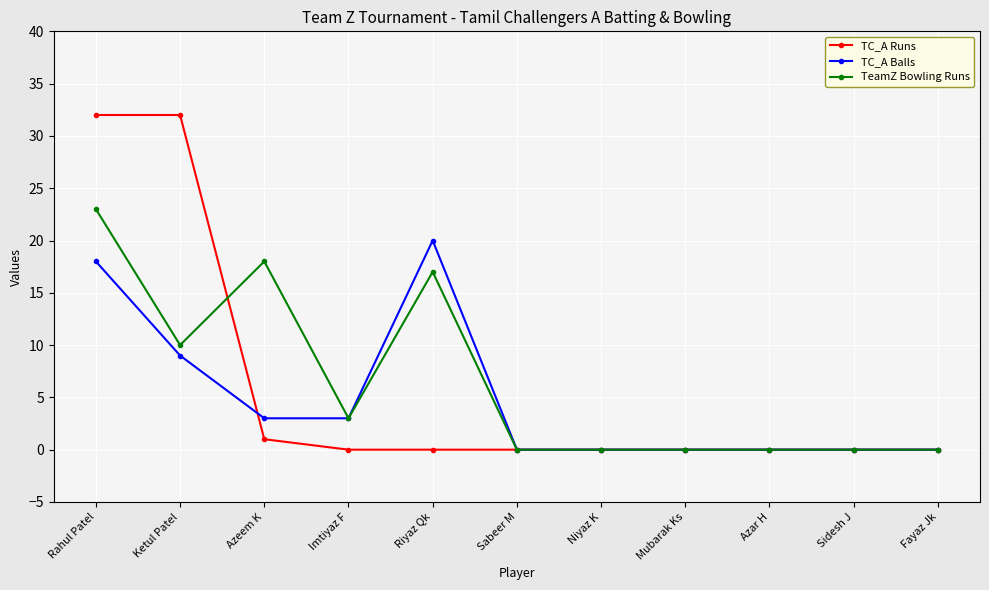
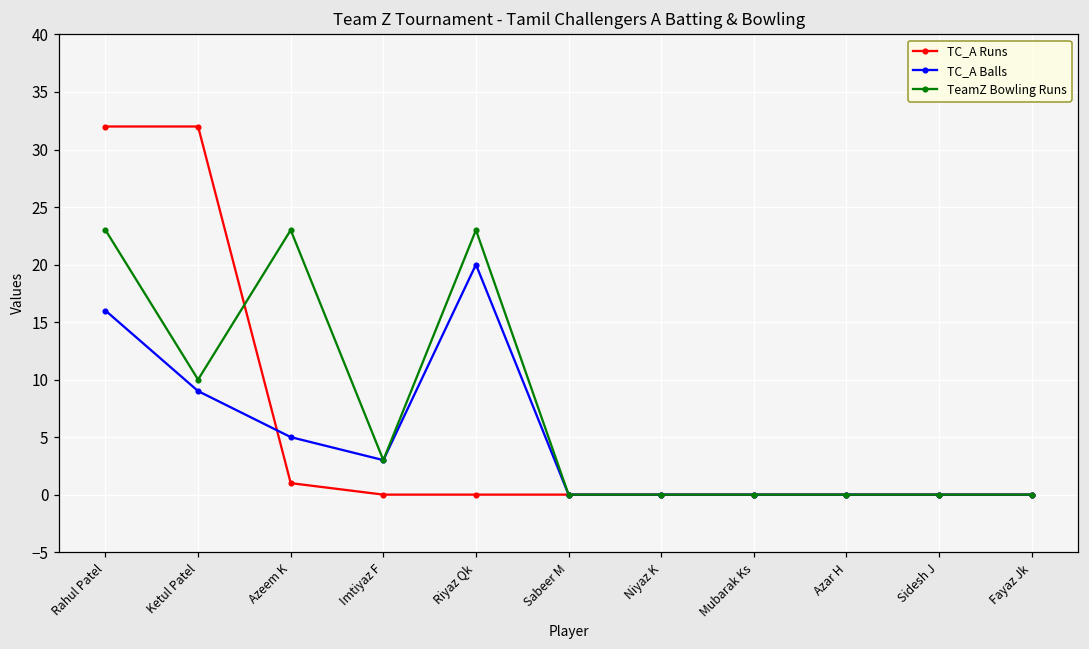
TC_A Balls, Rahul Patel: 18 -> 16
TC_A Balls, Azeem K: 3 -> 5
TeamZ Bowling Runs, Azeem K: 18 -> 23
TeamZ Bowling Runs, Riyaz Qk: 17 -> 23
